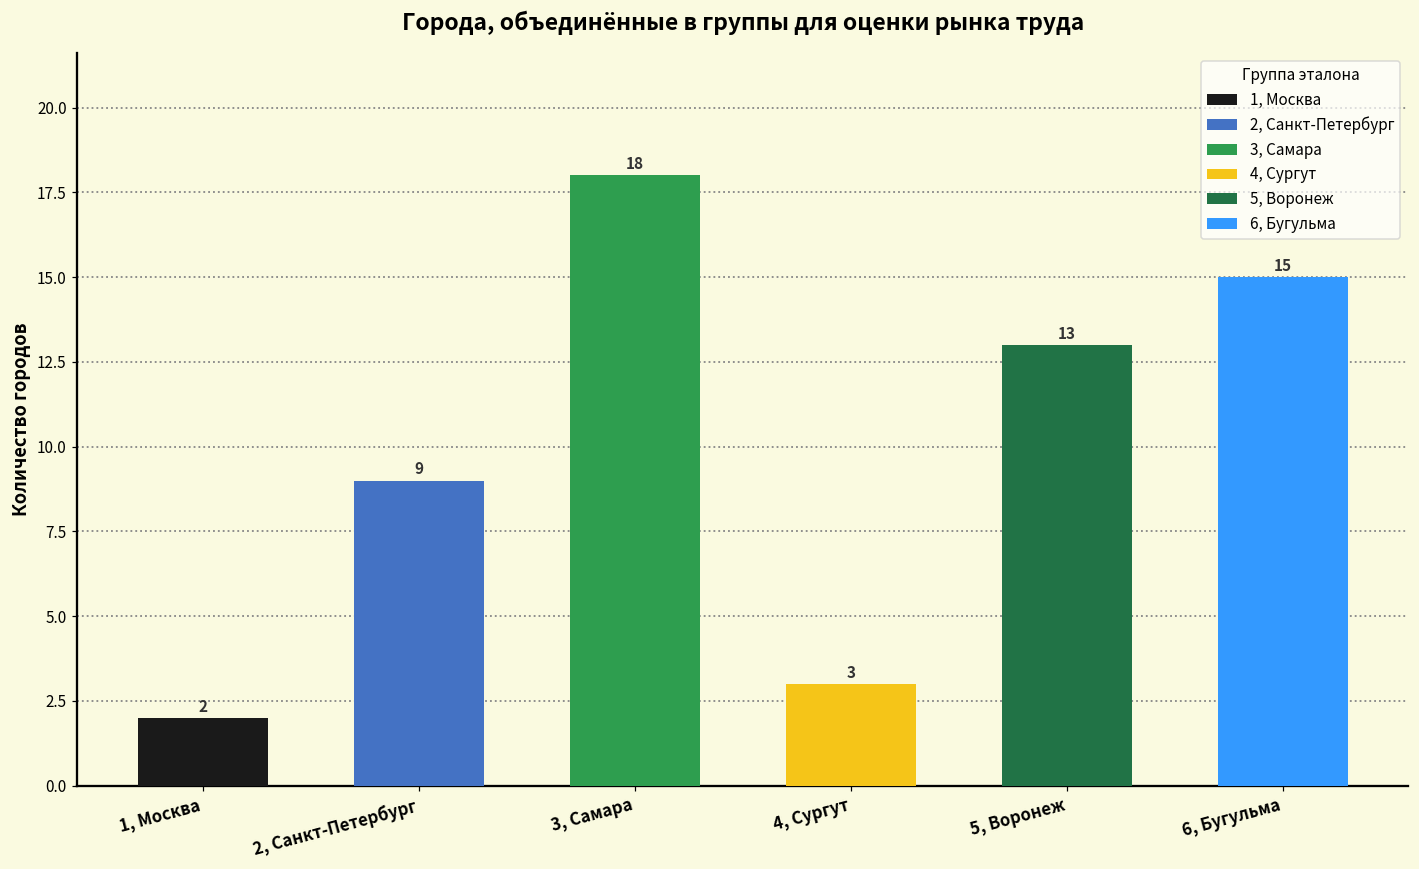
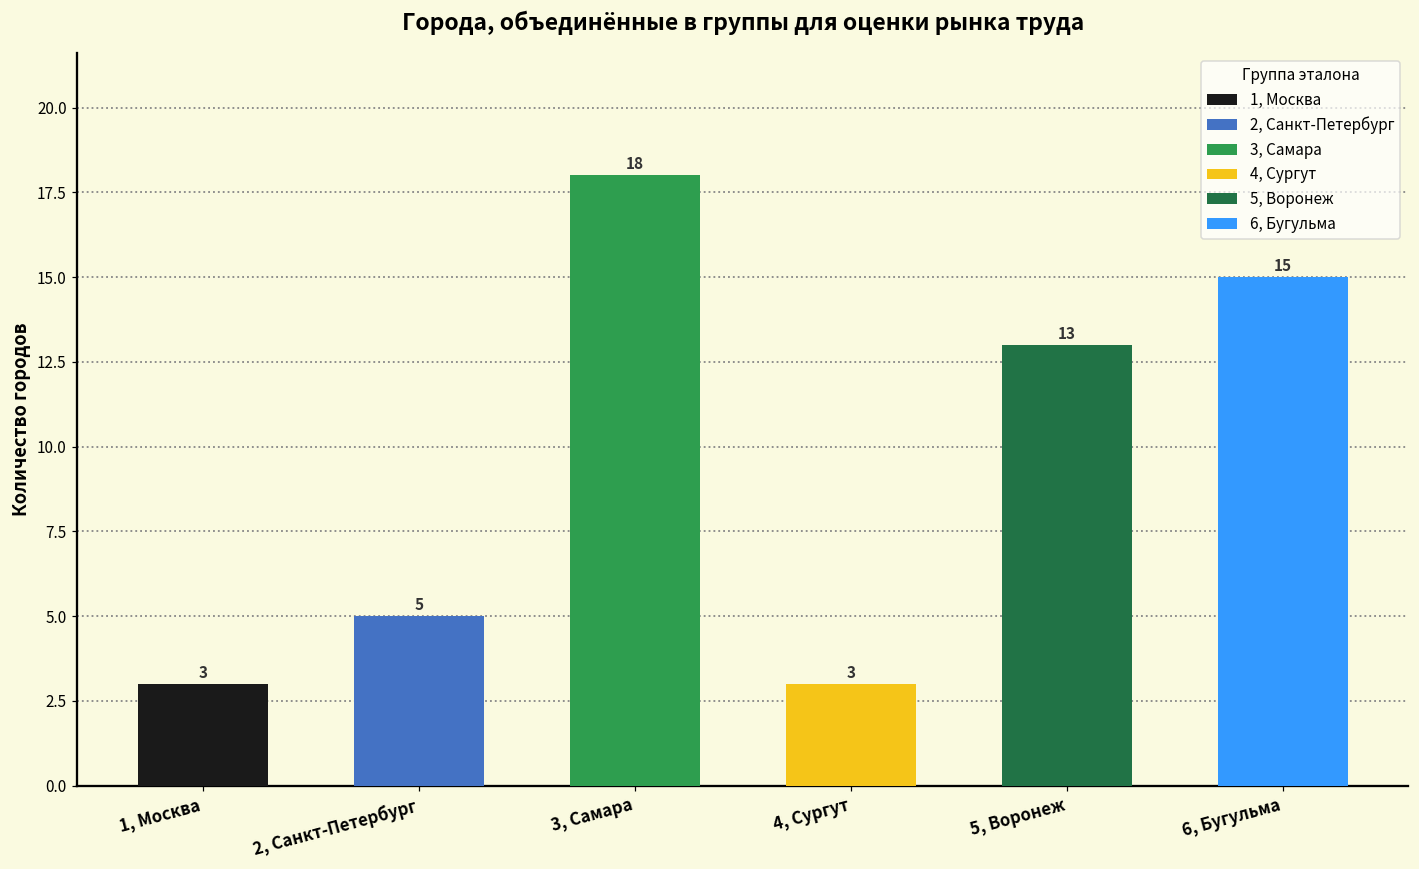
1, Москва: 2 -> 3
2, Санкт-Петербург: 9 -> 5
